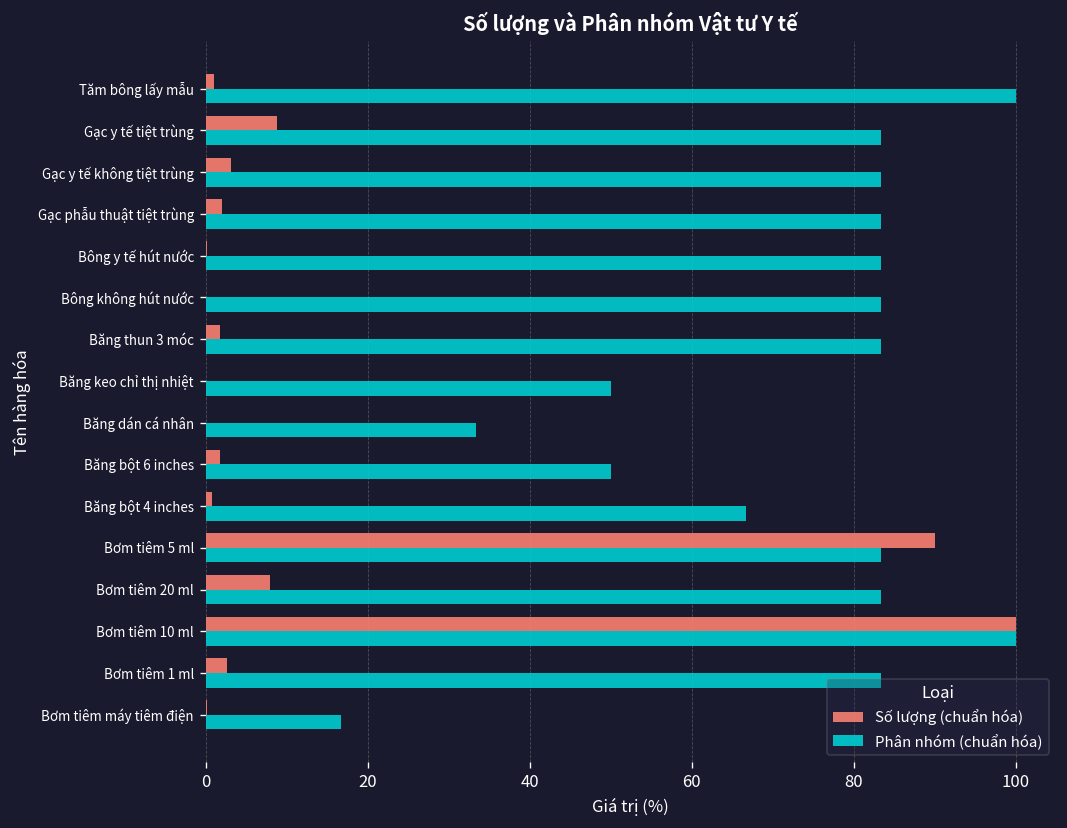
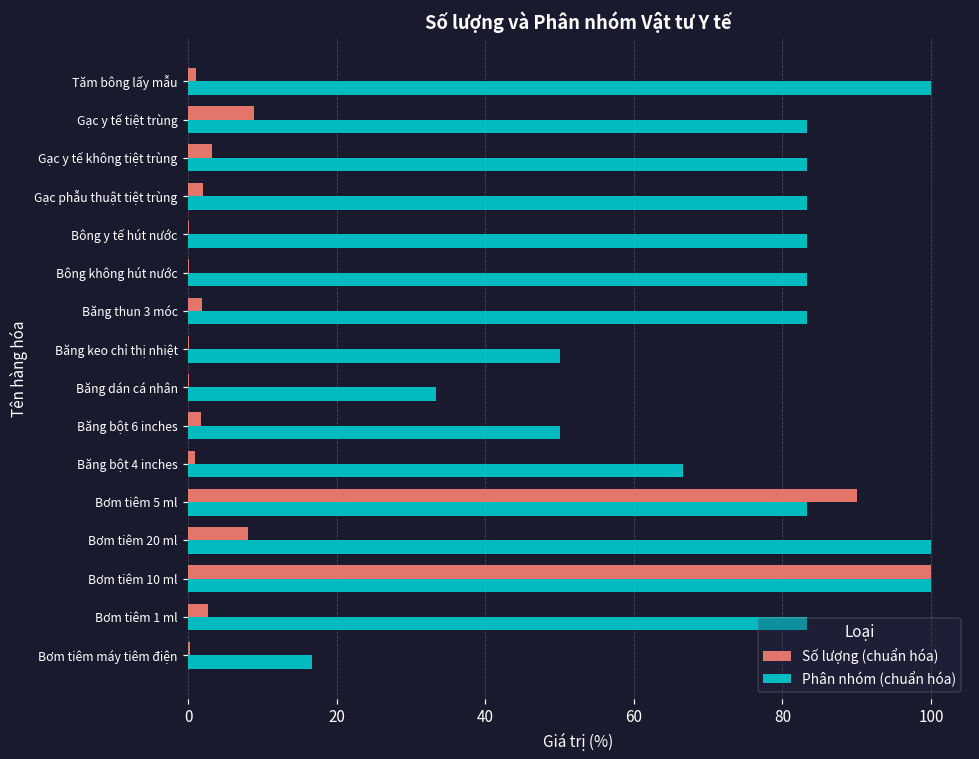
Phân nhóm (chuẩn hóa), Bơm tiêm 20 ml: 83 -> 100
